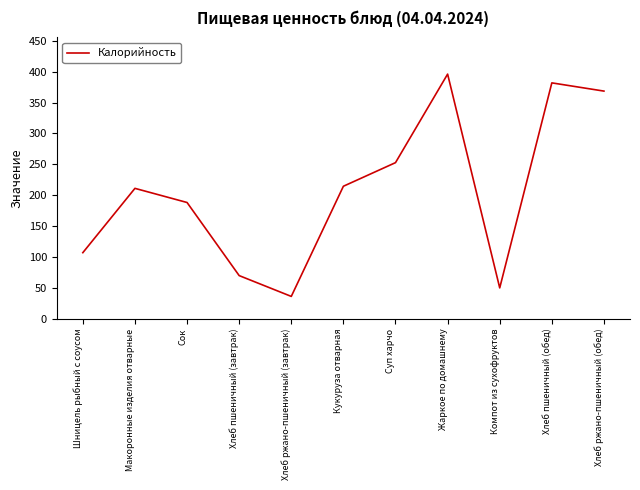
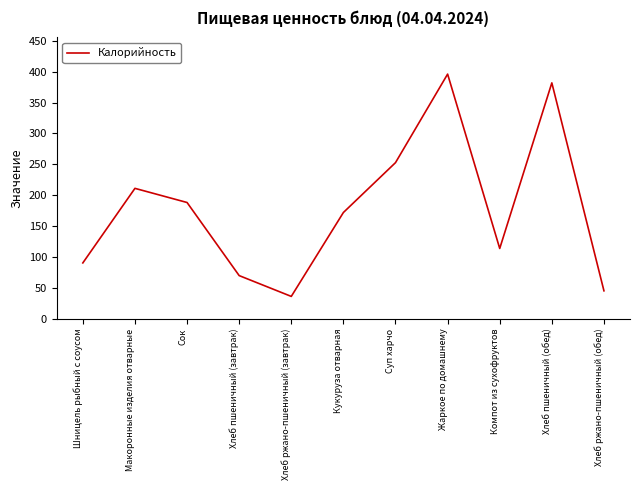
Шницель рыбный с соусом: 110 -> 90
Кукуруза отварная: 210 -> 170
Компот из сухофруктов: 50 -> 110
Хлеб ржано-пшеничный (обед): 370 -> 50
